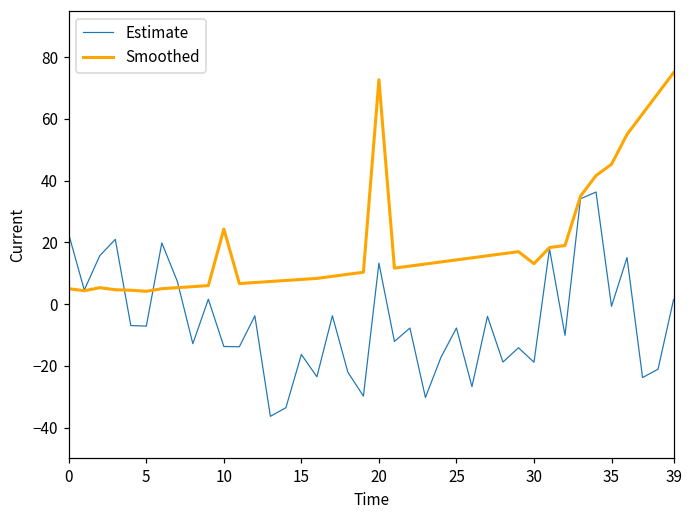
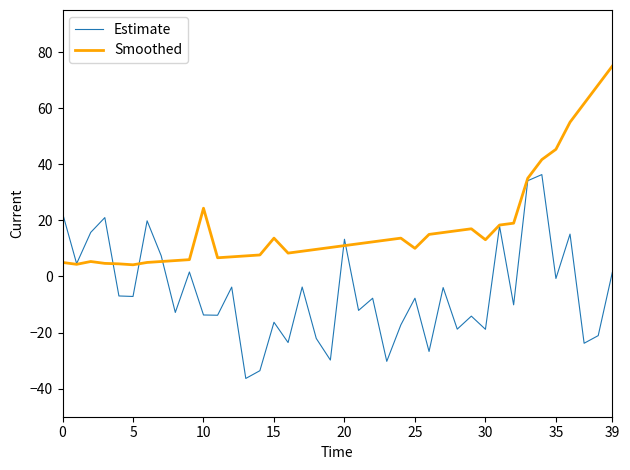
Smoothed, 15: 8 -> 14
Smoothed, 20: 73 -> 11
Smoothed, 25: 14 -> 10
